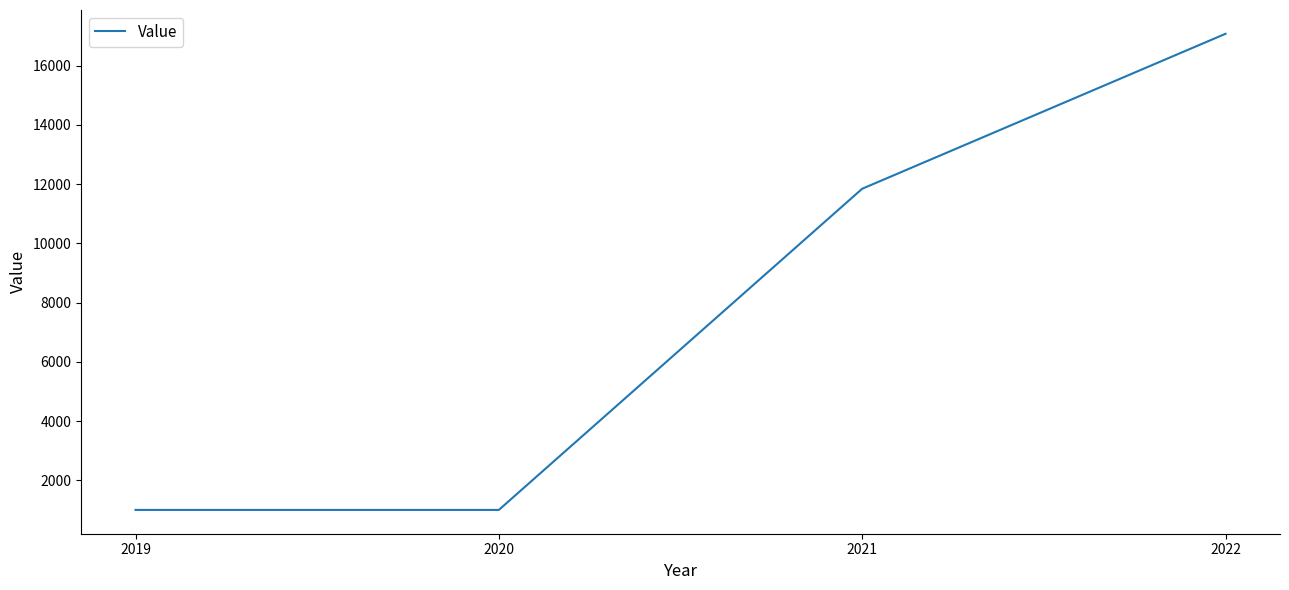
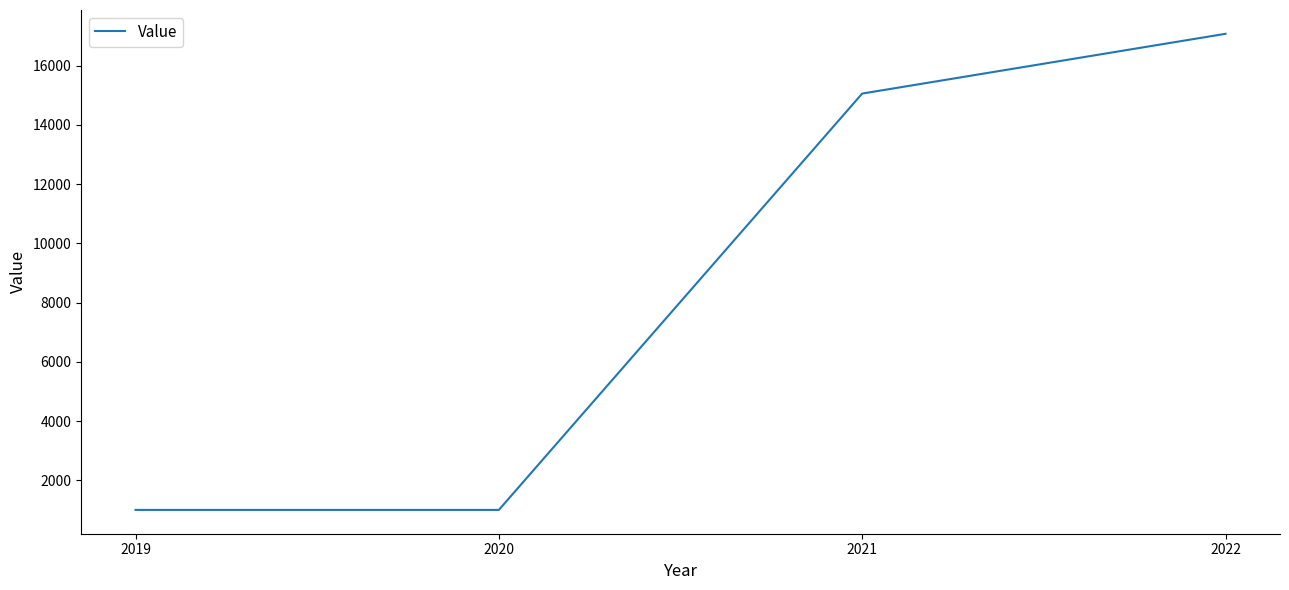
2021: 11800 -> 15100
